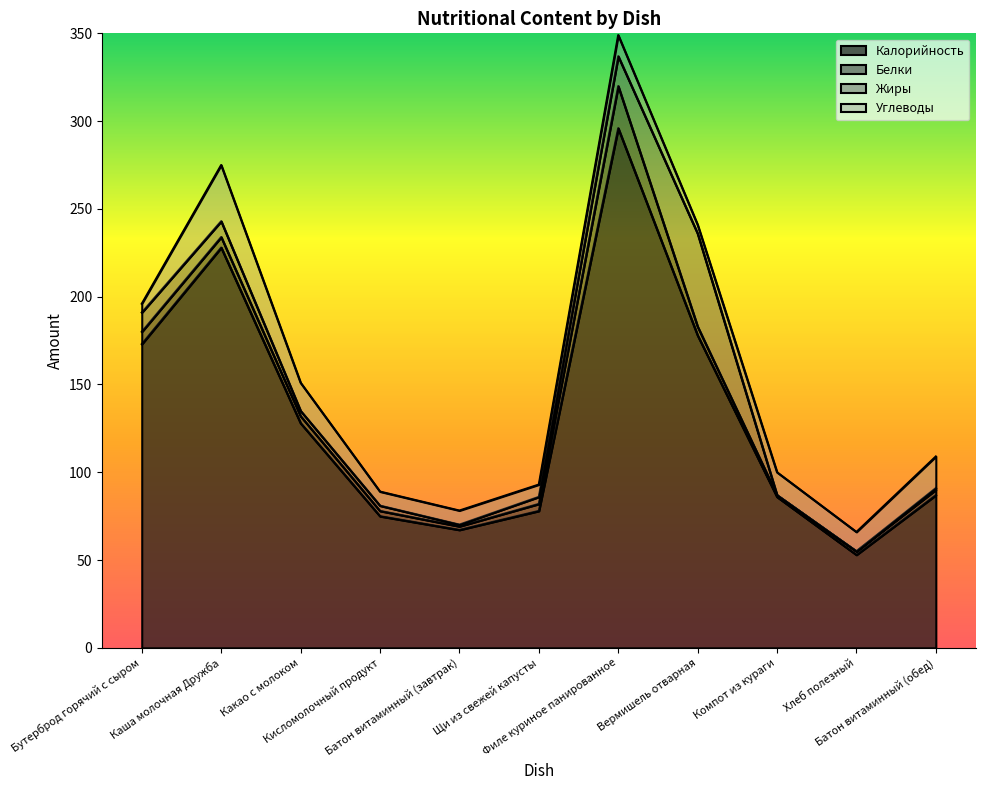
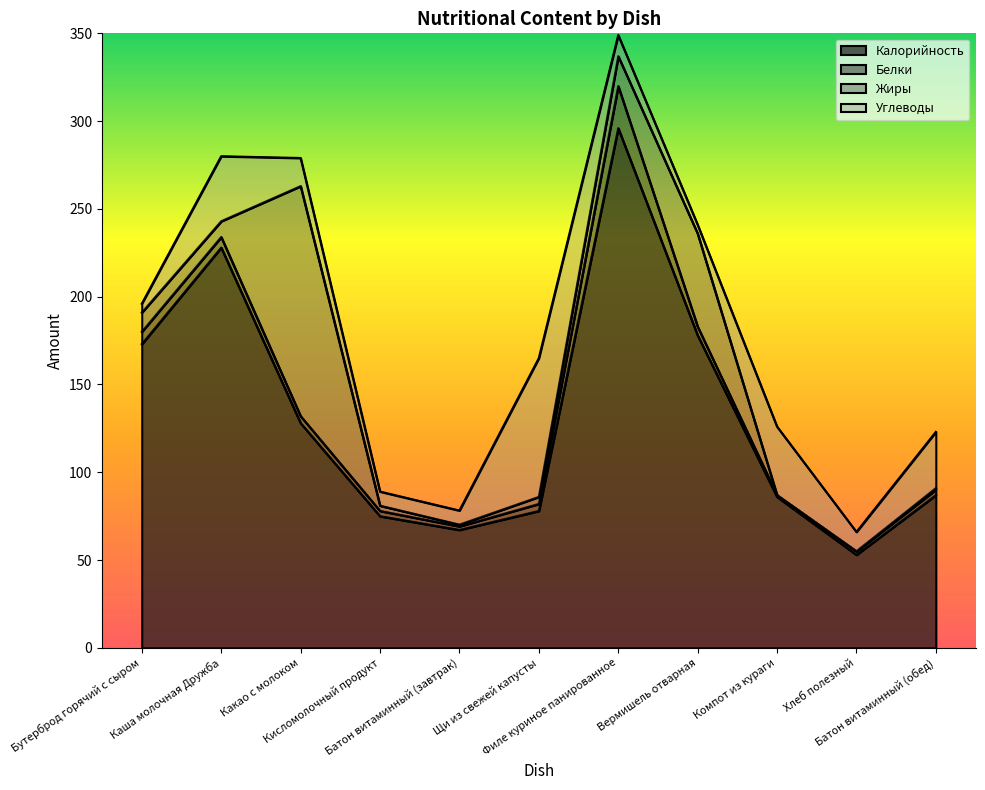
Углеводы, Каша молочная Дружба: 32 -> 37
Жиры, Какао с молоком: 3 -> 131
Углеводы, Щи из свежей капусты: 7 -> 79
Углеводы, Компот из кураги: 13 -> 39
Углеводы, Батон витаминный (обед): 18 -> 32
